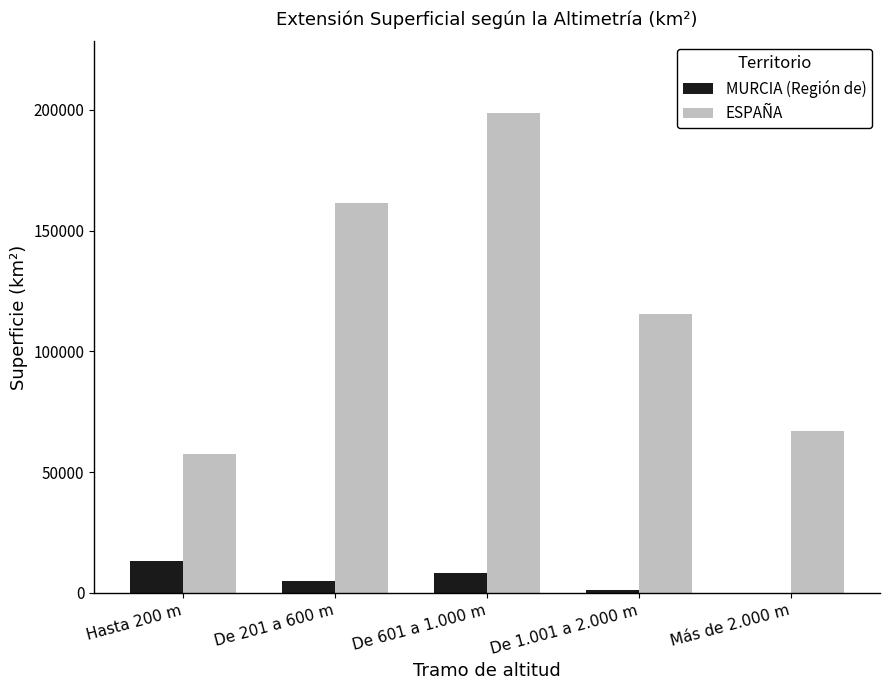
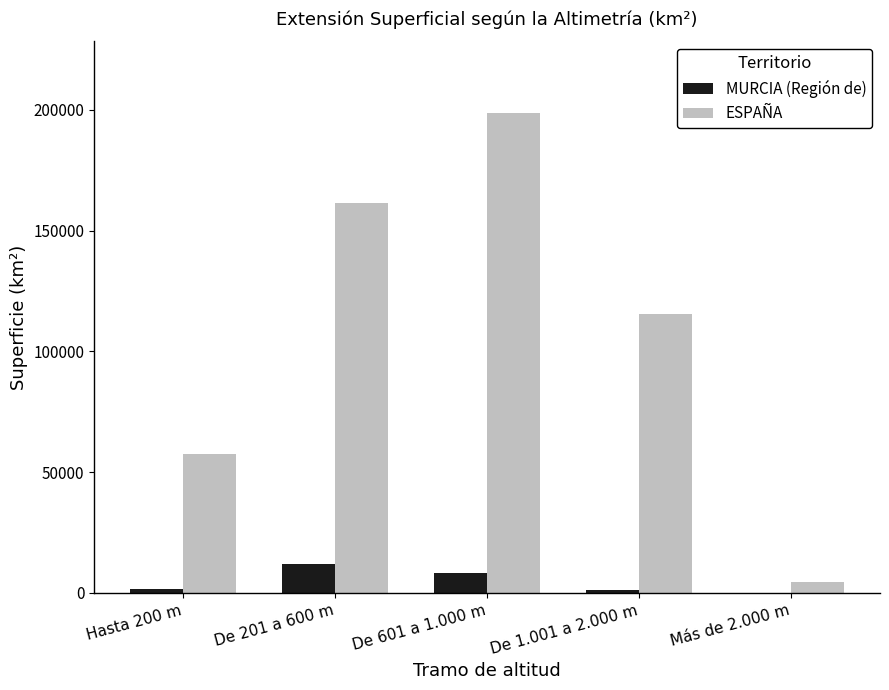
MURCIA (Región de), Hasta 200 m: 13000 -> 2000
MURCIA (Región de), De 201 a 600 m: 5000 -> 12000
ESPAÑA, Más de 2.000 m: 67000 -> 5000
